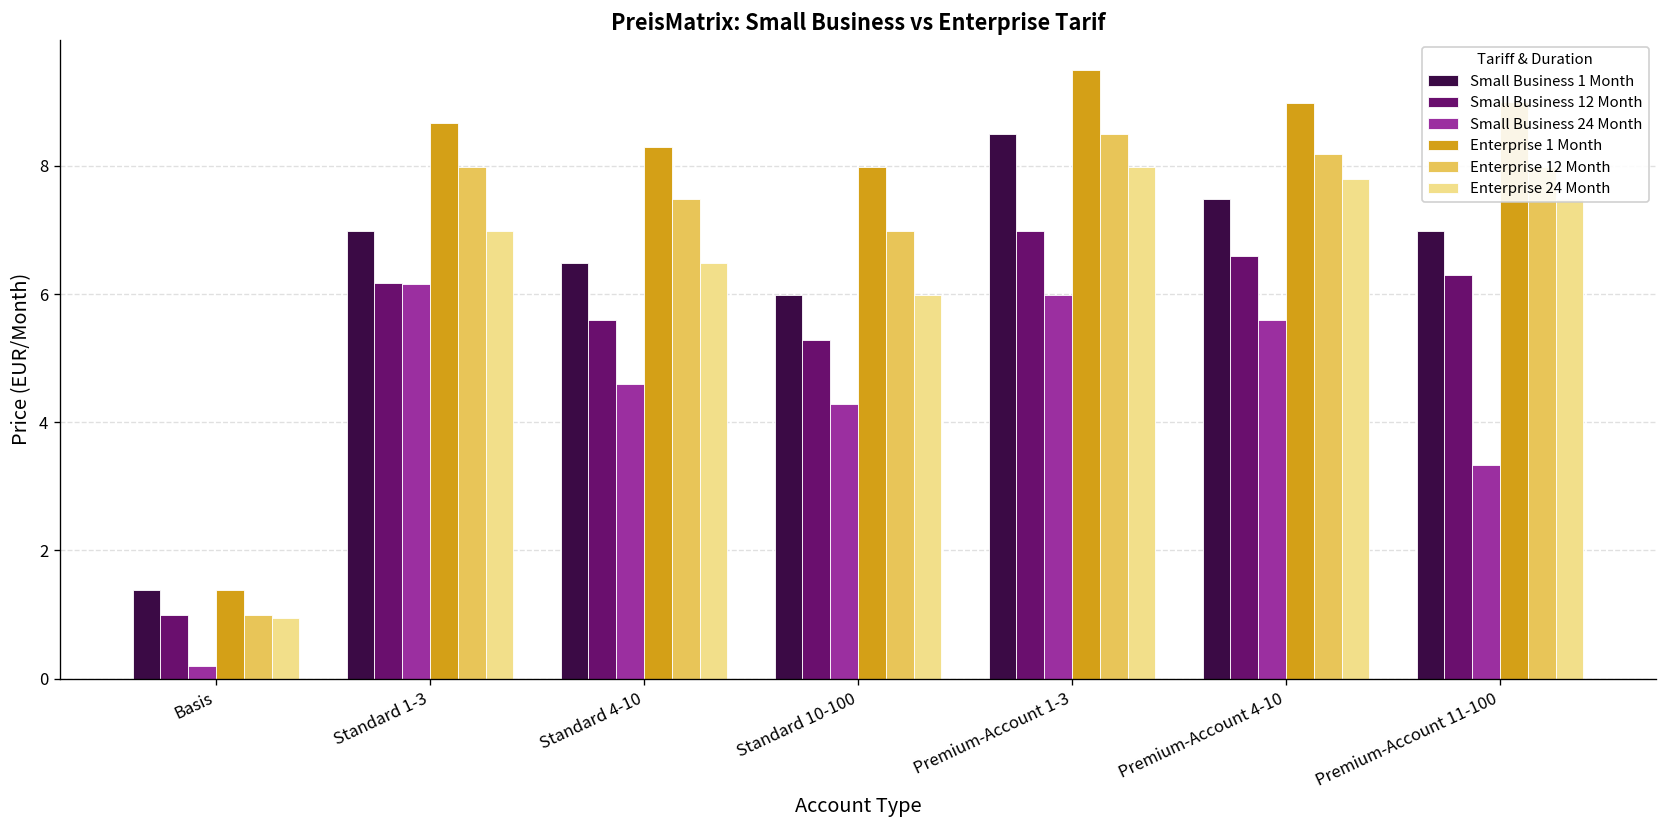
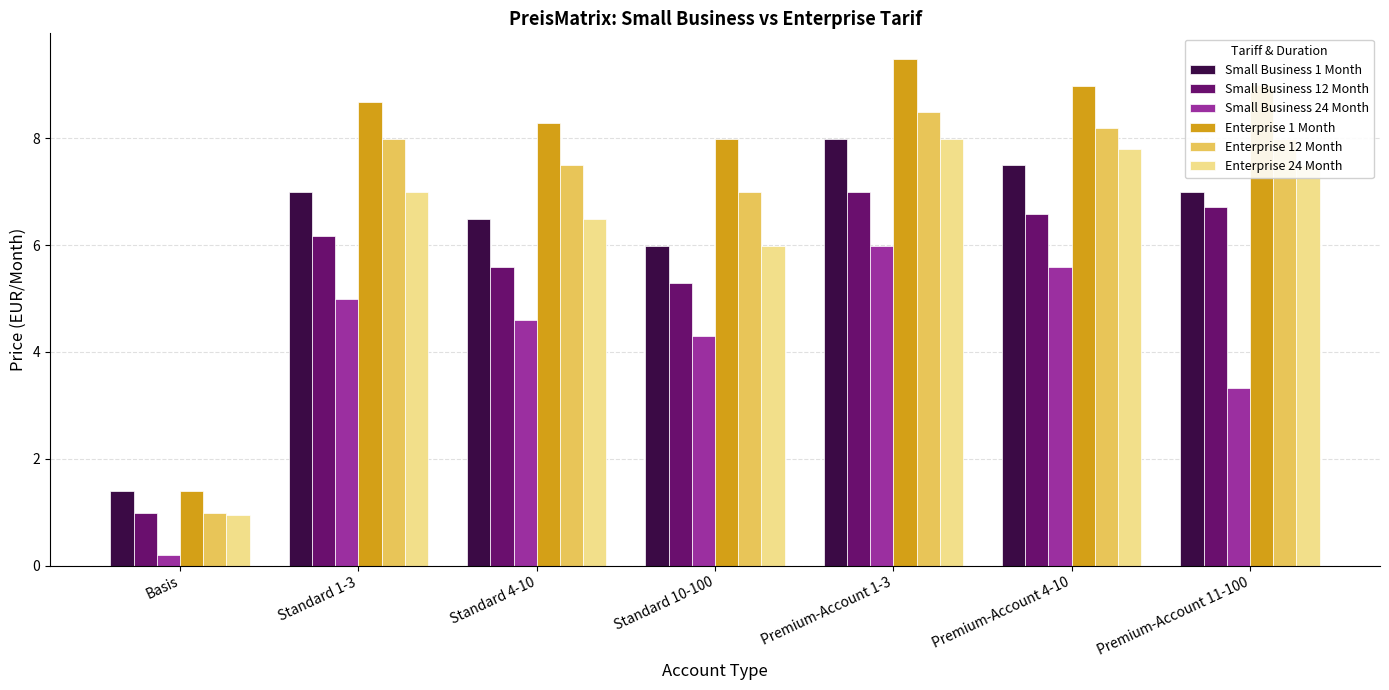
Small Business 24 Month, Standard 1-3: 6.2 -> 5.0
Small Business 1 Month, Premium-Account 1-3: 8.5 -> 8.0
Small Business 12 Month, Premium-Account 11-100: 6.3 -> 6.7
